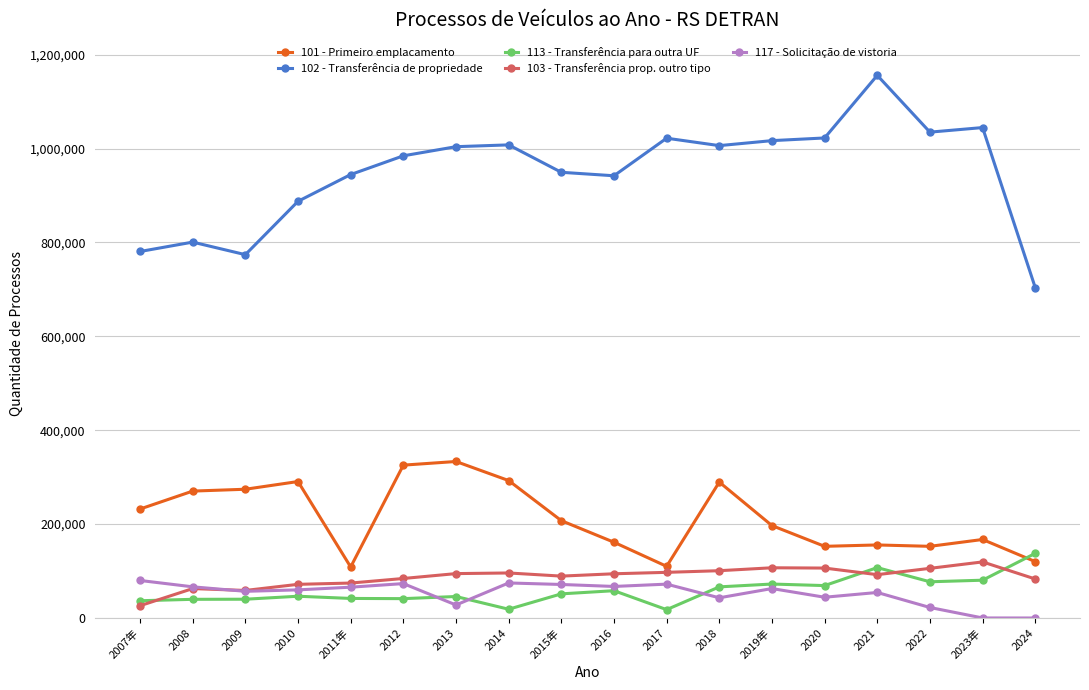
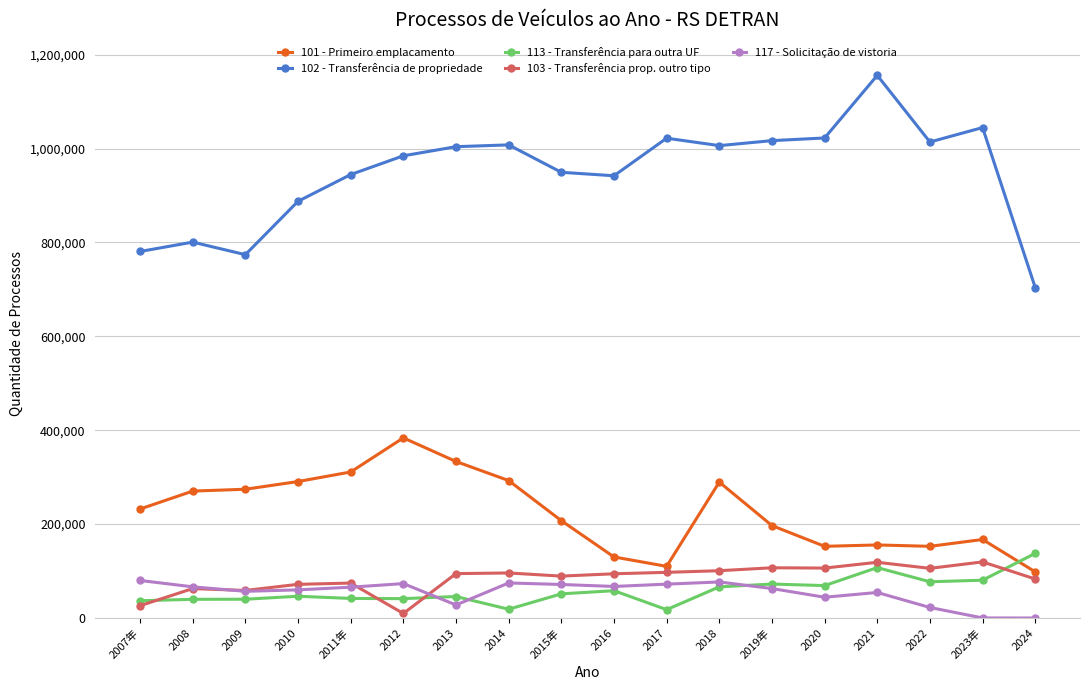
101 - Primeiro emplacamento, 2011年: 110,000 -> 310,000
101 - Primeiro emplacamento, 2012: 330,000 -> 380,000
103 - Transferência prop. outro tipo, 2012: 80,000 -> 10,000
101 - Primeiro emplacamento, 2016: 160,000 -> 130,000
117 - Solicitação de vistoria, 2018: 40,000 -> 80,000
103 - Transferência prop. outro tipo, 2021: 90,000 -> 120,000
102 - Transferência de propriedade, 2022: 1,030,000 -> 1,010,000
101 - Primeiro emplacamento, 2024: 120,000 -> 100,000
